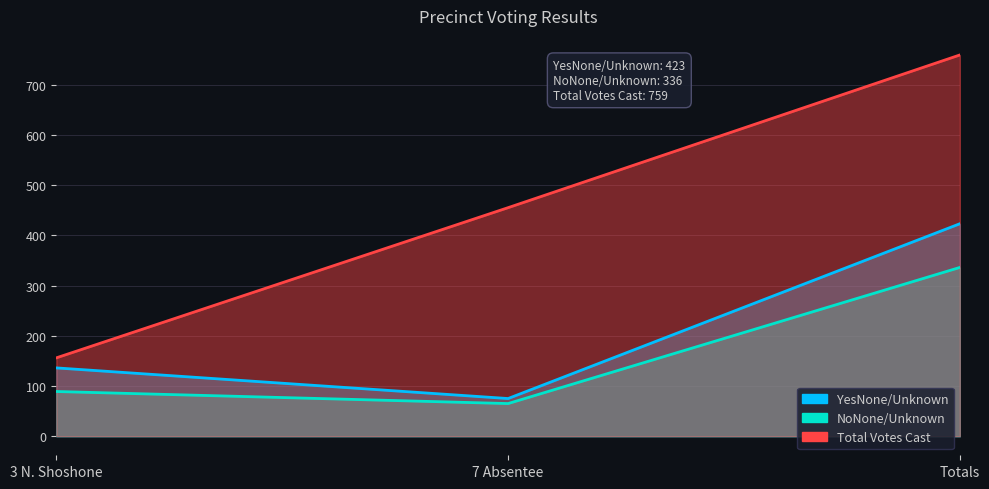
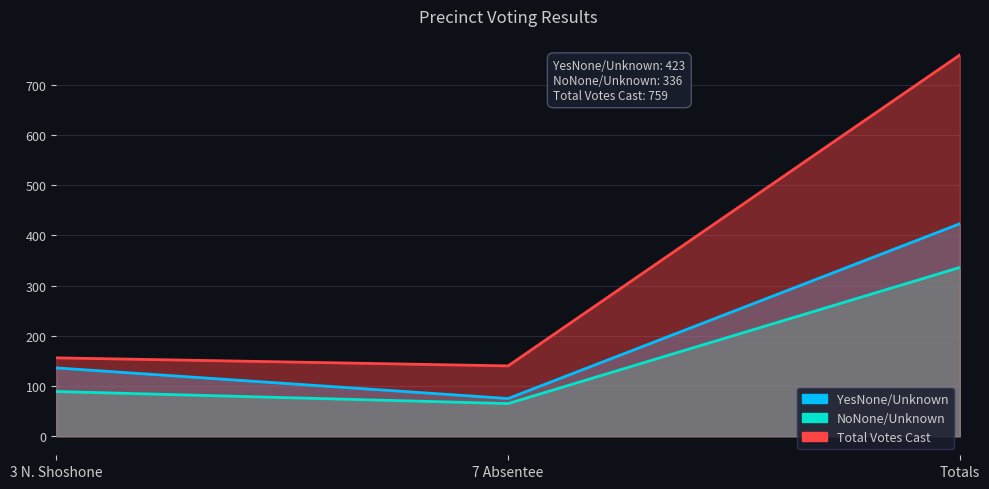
Total Votes Cast, 7 Absentee: 460 -> 140
